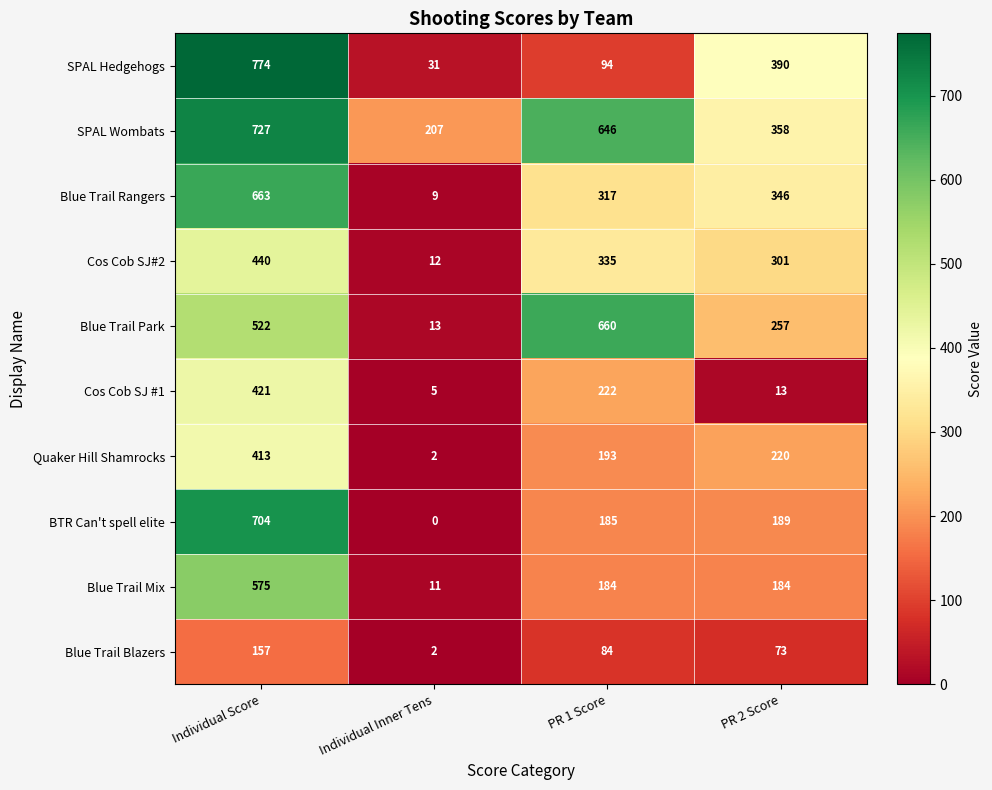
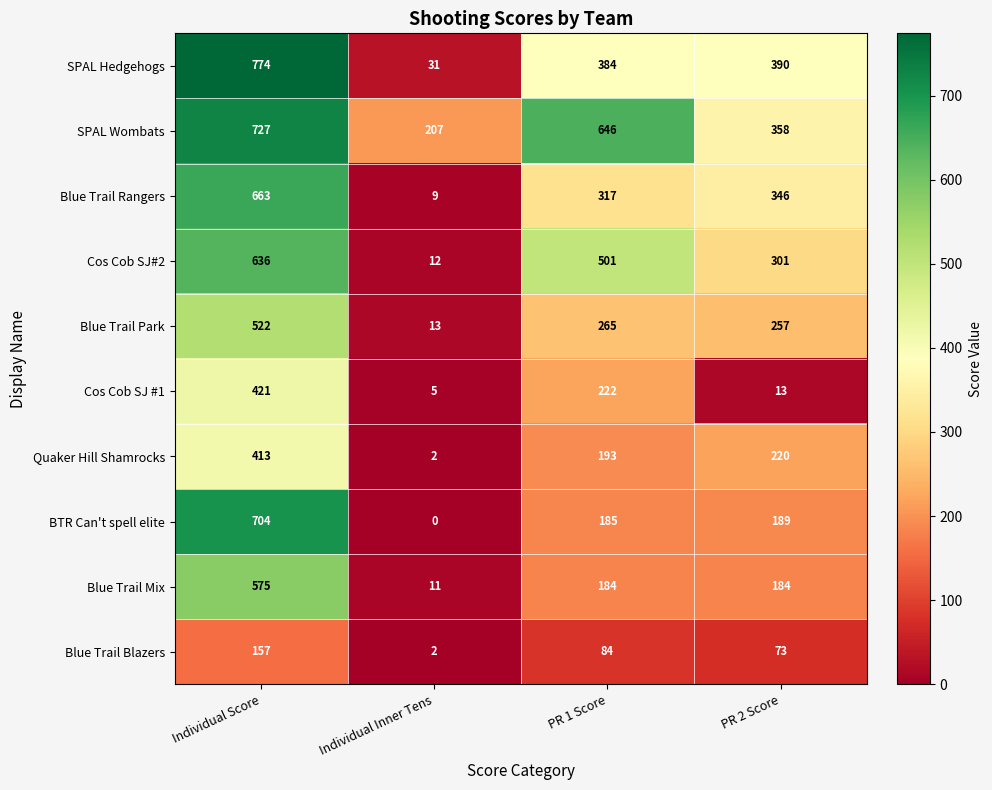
SPAL Hedgehogs, PR 1 Score: 94 -> 384
Cos Cob SJ#2, Individual Score: 440 -> 636
Cos Cob SJ#2, PR 1 Score: 335 -> 501
Blue Trail Park, PR 1 Score: 660 -> 265
